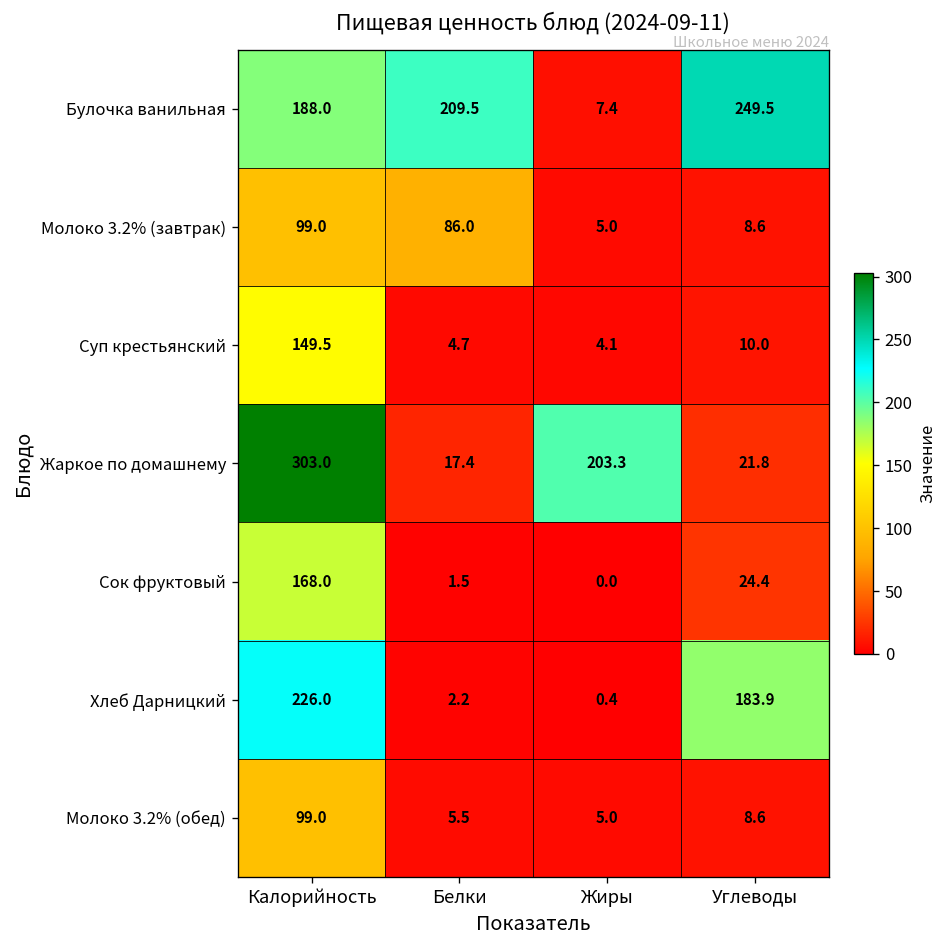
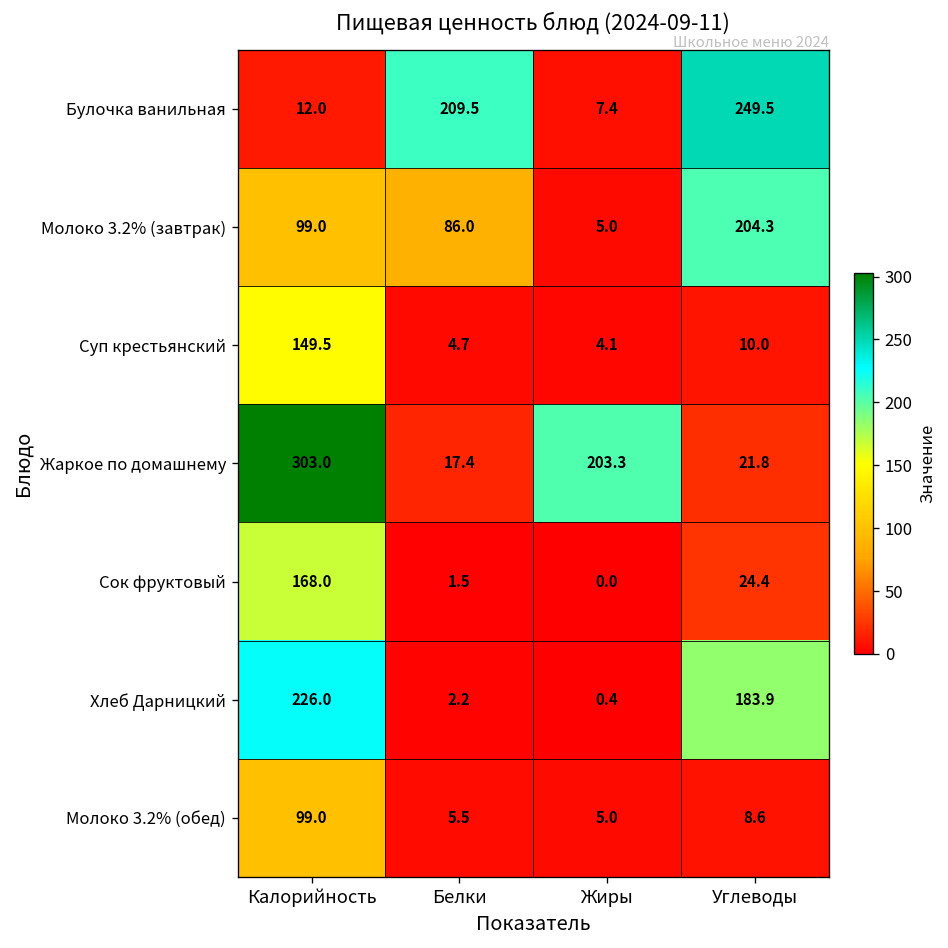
Булочка ванильная, Калорийность: 188.0 -> 12.0
Молоко 3.2% (завтрак), Углеводы: 8.6 -> 204.3
